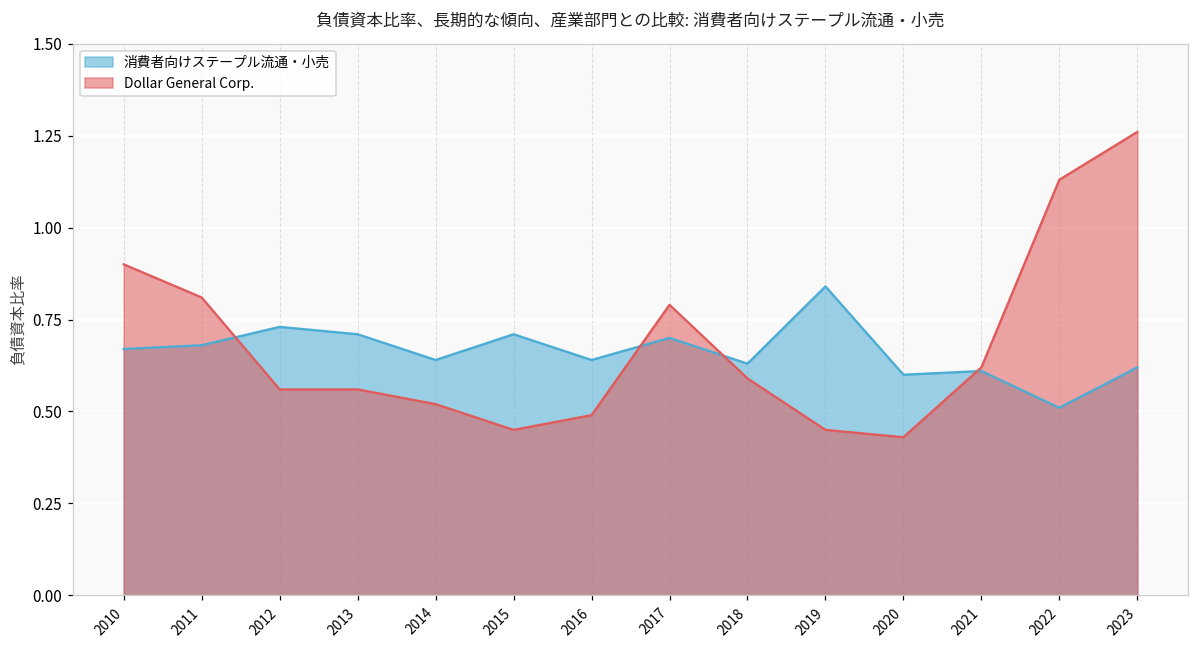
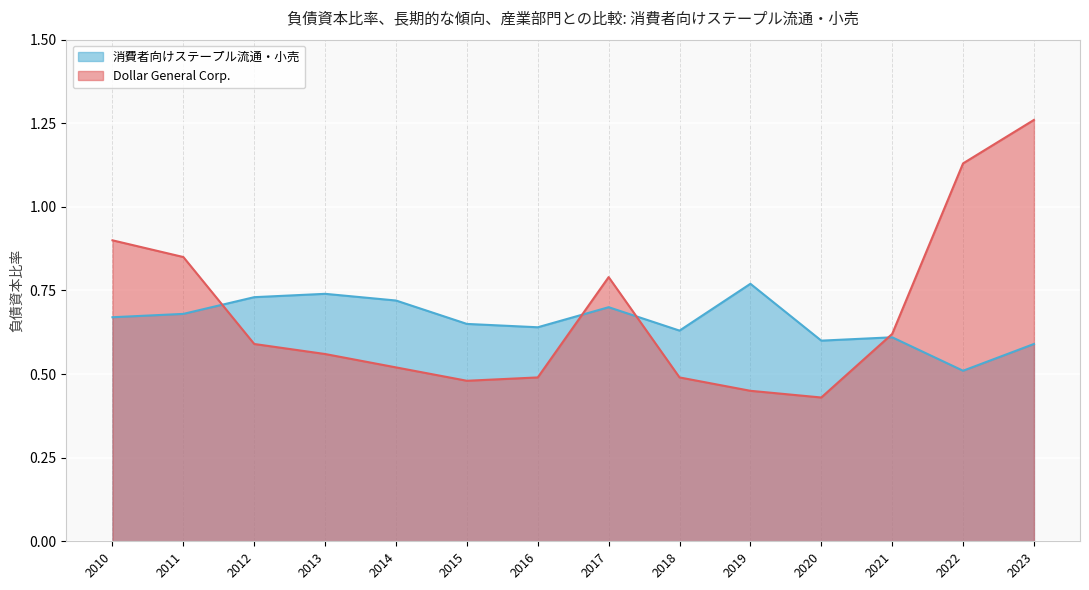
Dollar General Corp., 2011: 0.81 -> 0.85
Dollar General Corp., 2012: 0.56 -> 0.59
消費者向けステープル流通・小売, 2013: 0.71 -> 0.74
消費者向けステープル流通・小売, 2014: 0.64 -> 0.72
消費者向けステープル流通・小売, 2015: 0.71 -> 0.65
Dollar General Corp., 2015: 0.45 -> 0.48
Dollar General Corp., 2018: 0.59 -> 0.49
消費者向けステープル流通・小売, 2019: 0.84 -> 0.77
消費者向けステープル流通・小売, 2023: 0.62 -> 0.59
